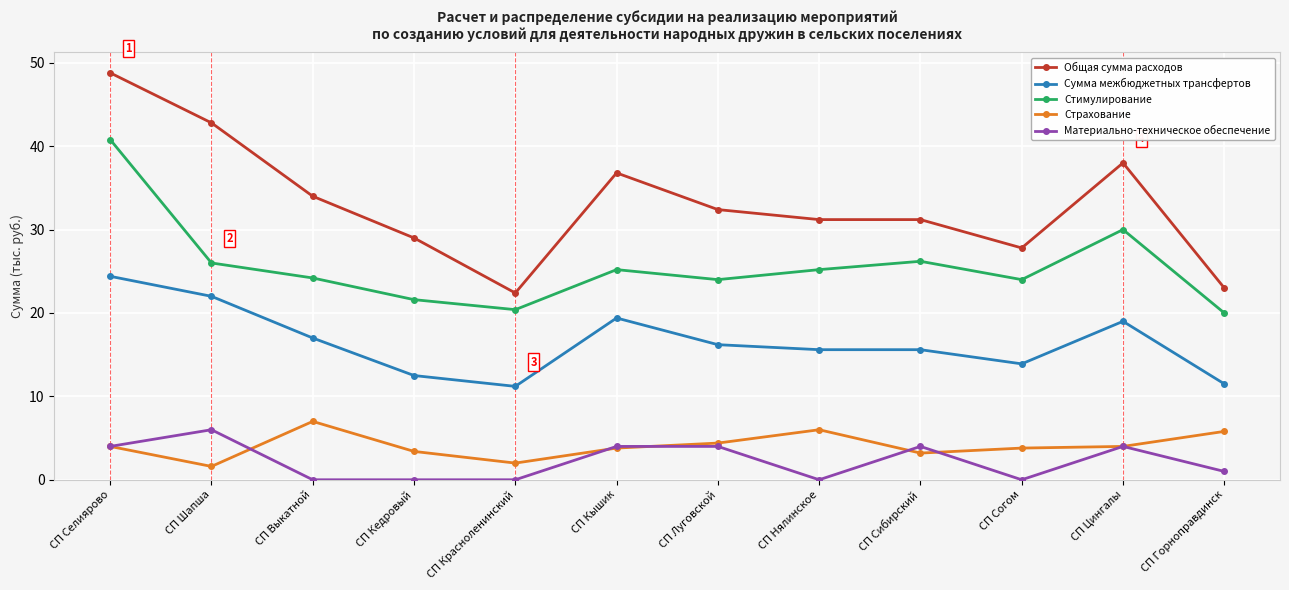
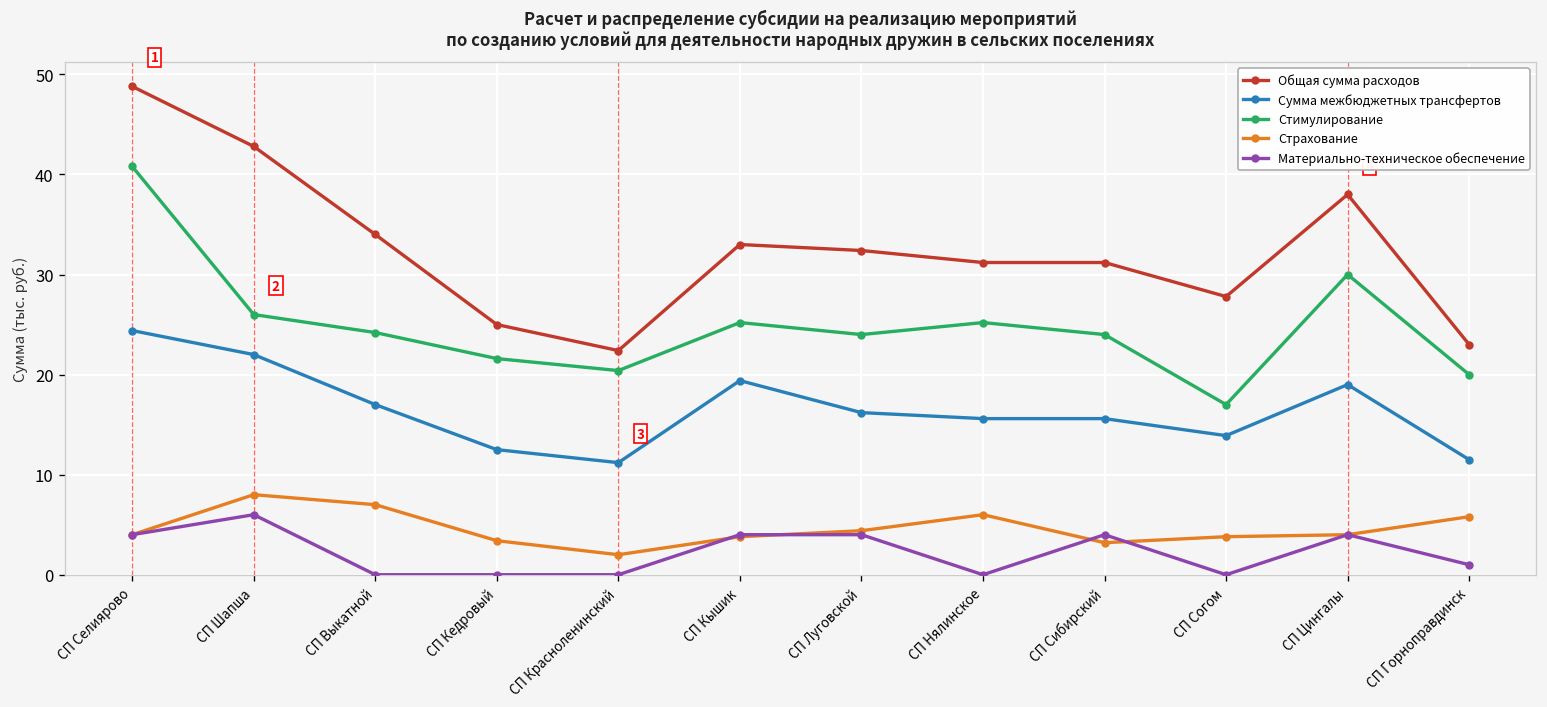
Страхование, СП Шапша: 2 -> 8
Общая сумма расходов, СП Кедровый: 29 -> 25
Общая сумма расходов, СП Кышик: 37 -> 33
Стимулирование, СП Сибирский: 26 -> 24
Стимулирование, СП Согом: 24 -> 17
